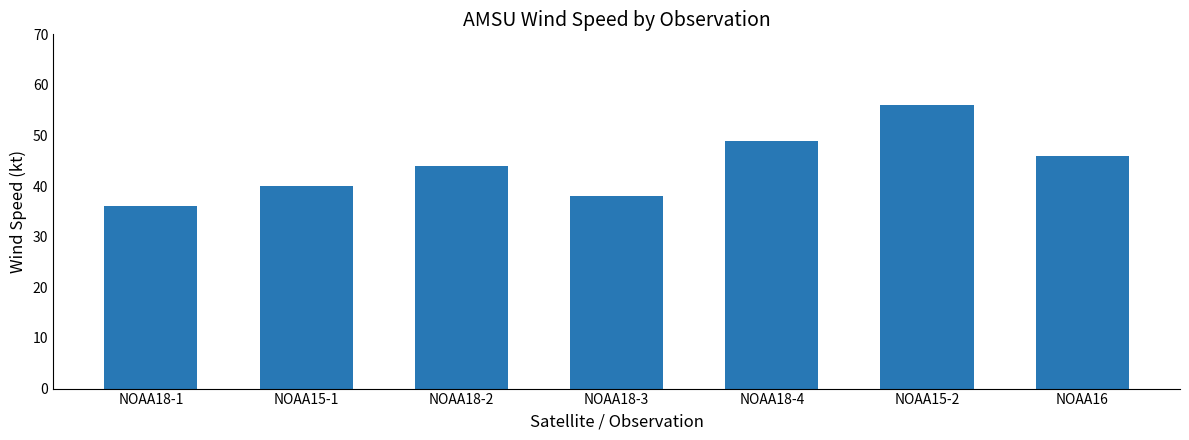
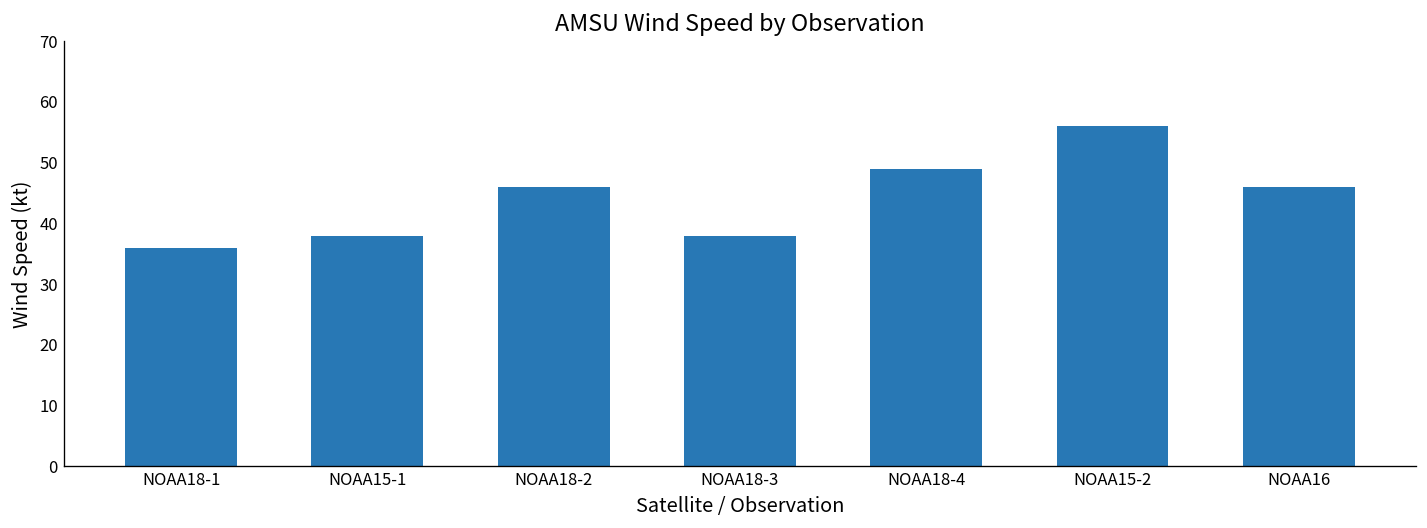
NOAA15-1: 40 -> 38
NOAA18-2: 44 -> 46
